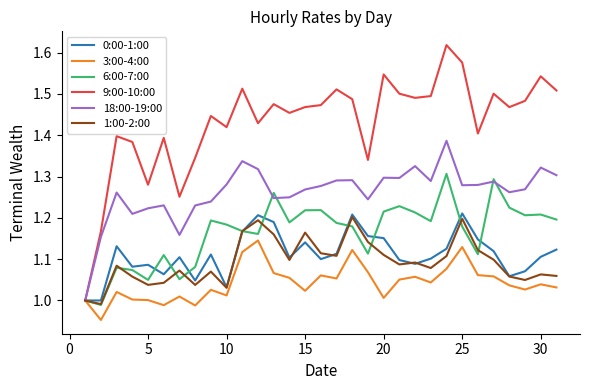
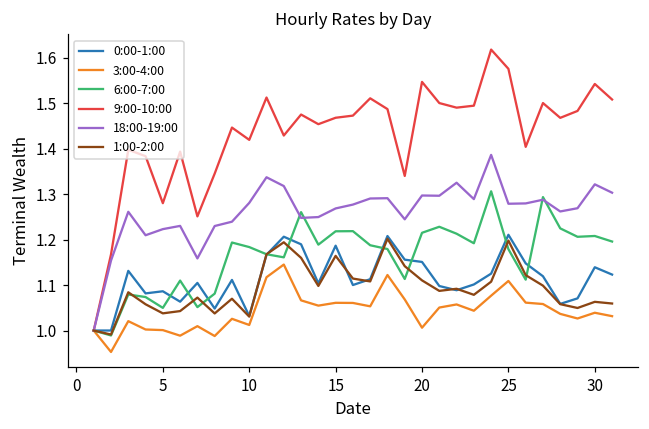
0:00-1:00, 15: 1.14 -> 1.19
3:00-4:00, 15: 1.02 -> 1.06
3:00-4:00, 25: 1.13 -> 1.11
0:00-1:00, 30: 1.11 -> 1.14
